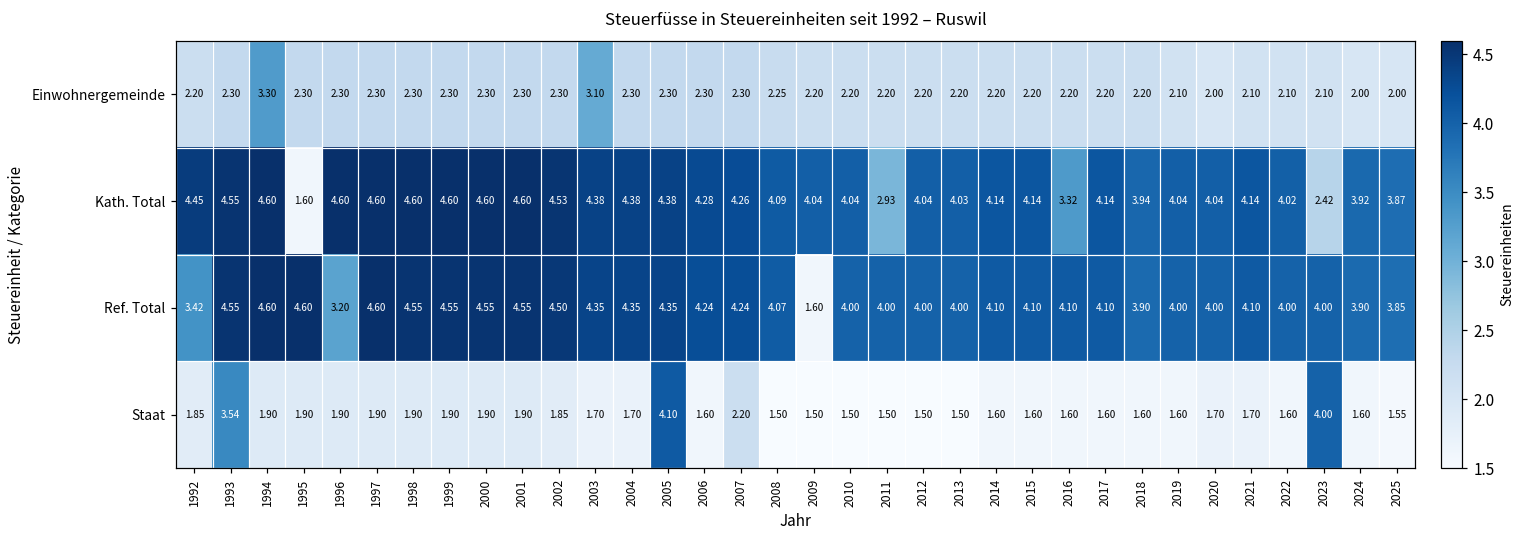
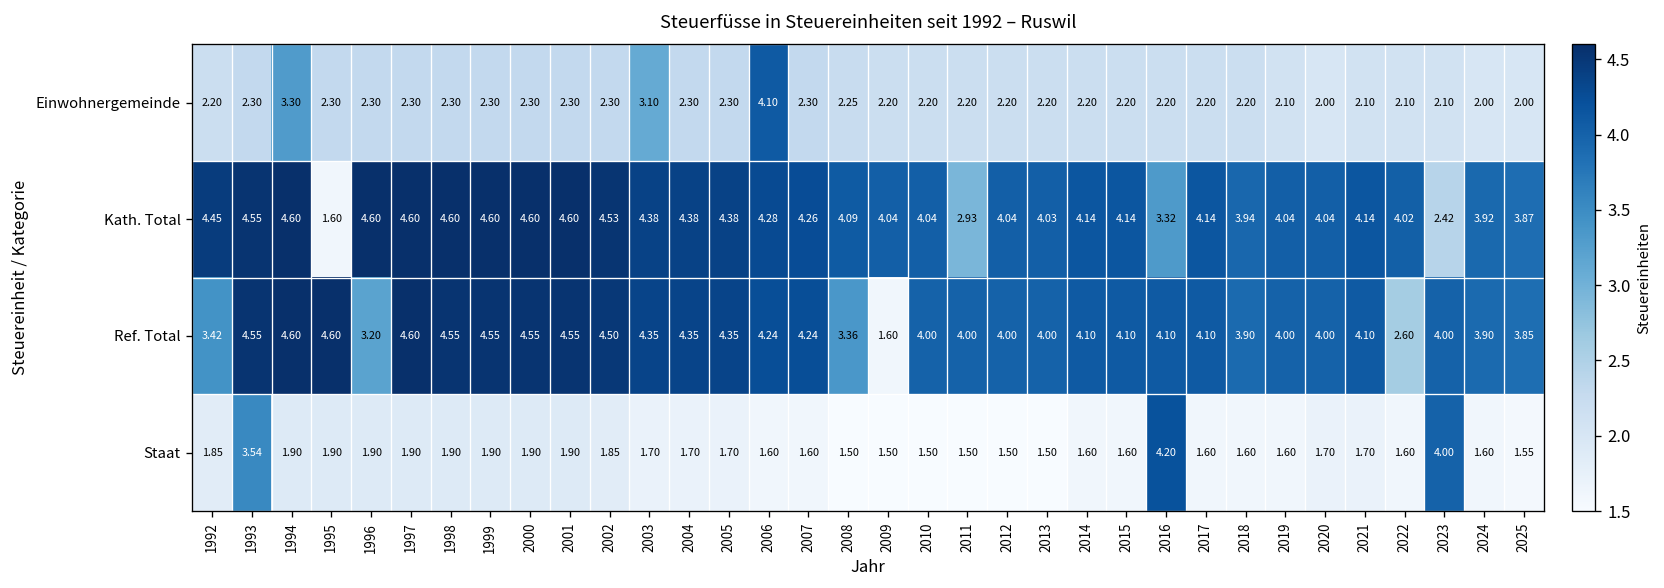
Einwohnergemeinde, 2006: 2.30 -> 4.10
Ref. Total, 2008: 4.07 -> 3.36
Ref. Total, 2022: 4.00 -> 2.60
Staat, 2005: 4.10 -> 1.70
Staat, 2007: 2.20 -> 1.60
Staat, 2016: 1.60 -> 4.20
